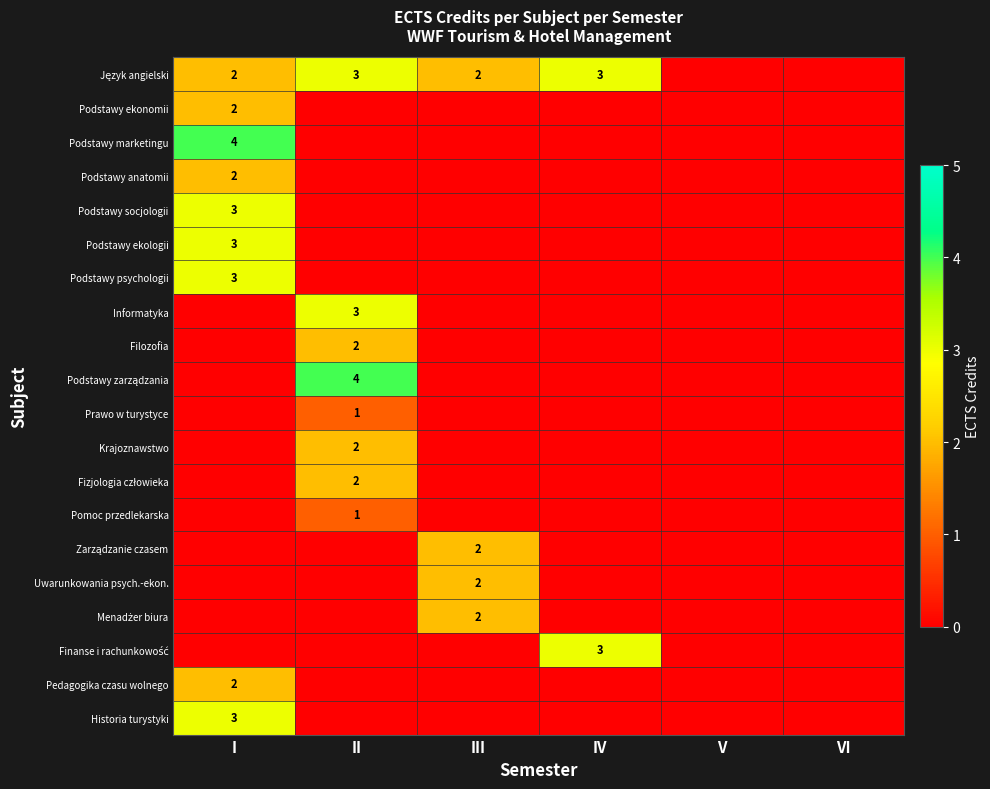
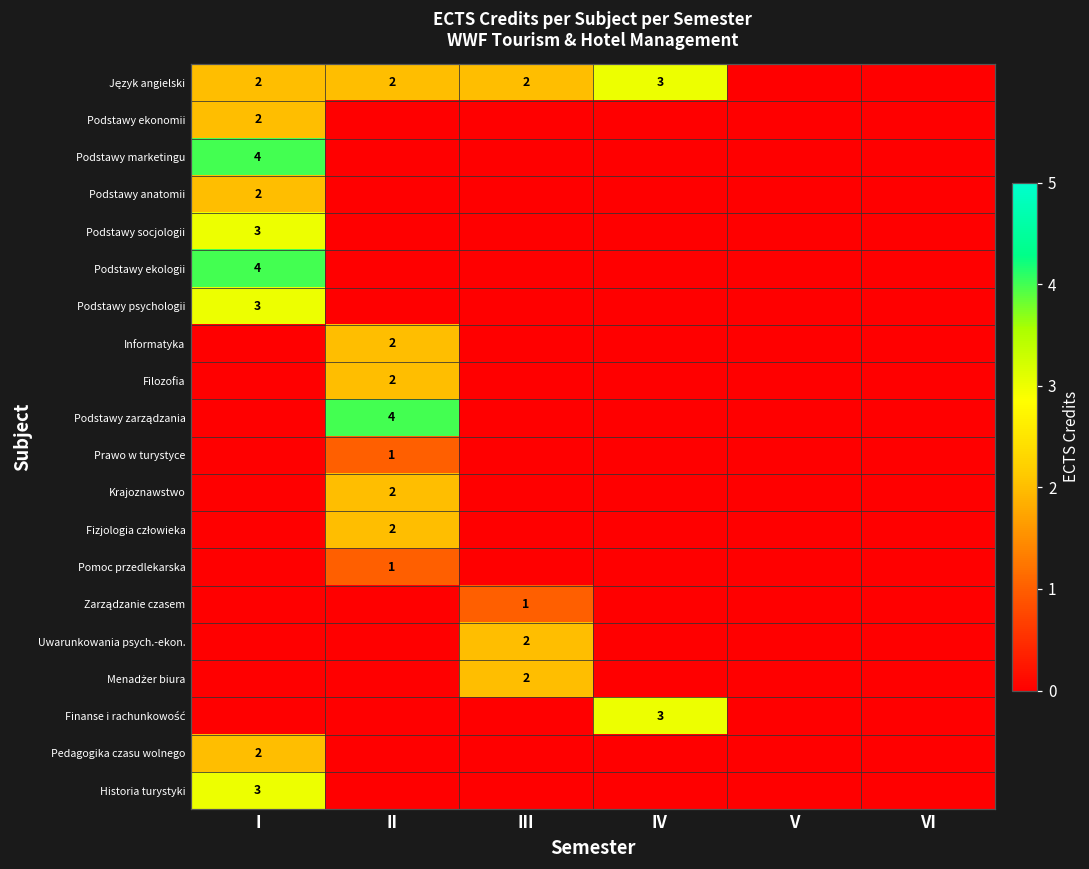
Język angielski, II: 3 -> 2
Podstawy ekologii, I: 3 -> 4
Informatyka, II: 3 -> 2
Zarządzanie czasem, III: 2 -> 1
